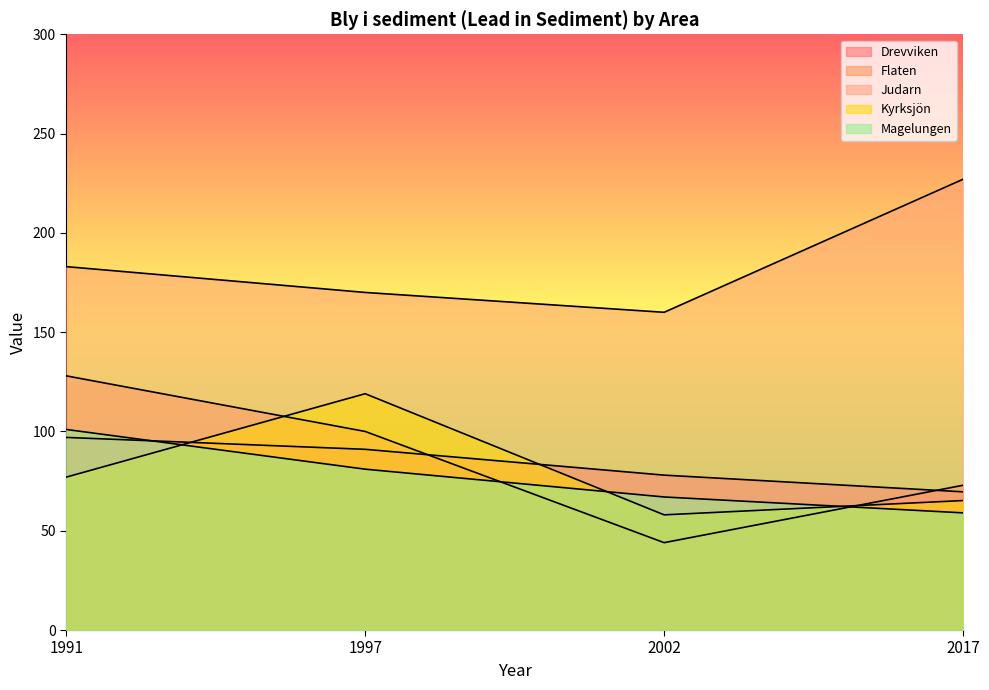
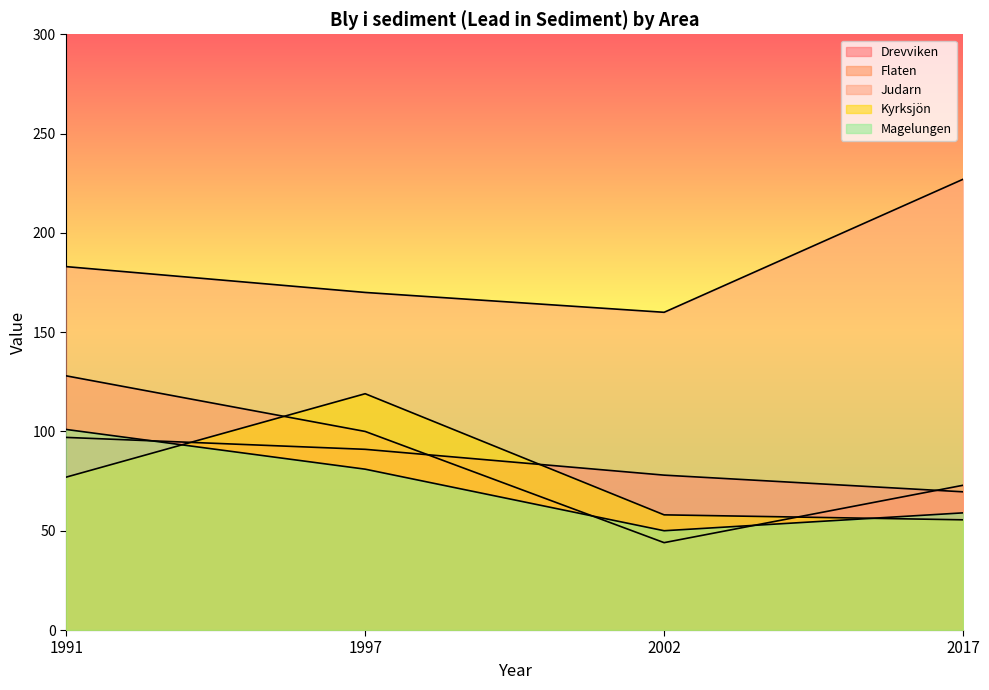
Magelungen, 2002: 67 -> 50
Kyrksjön, 2017: 65 -> 56
